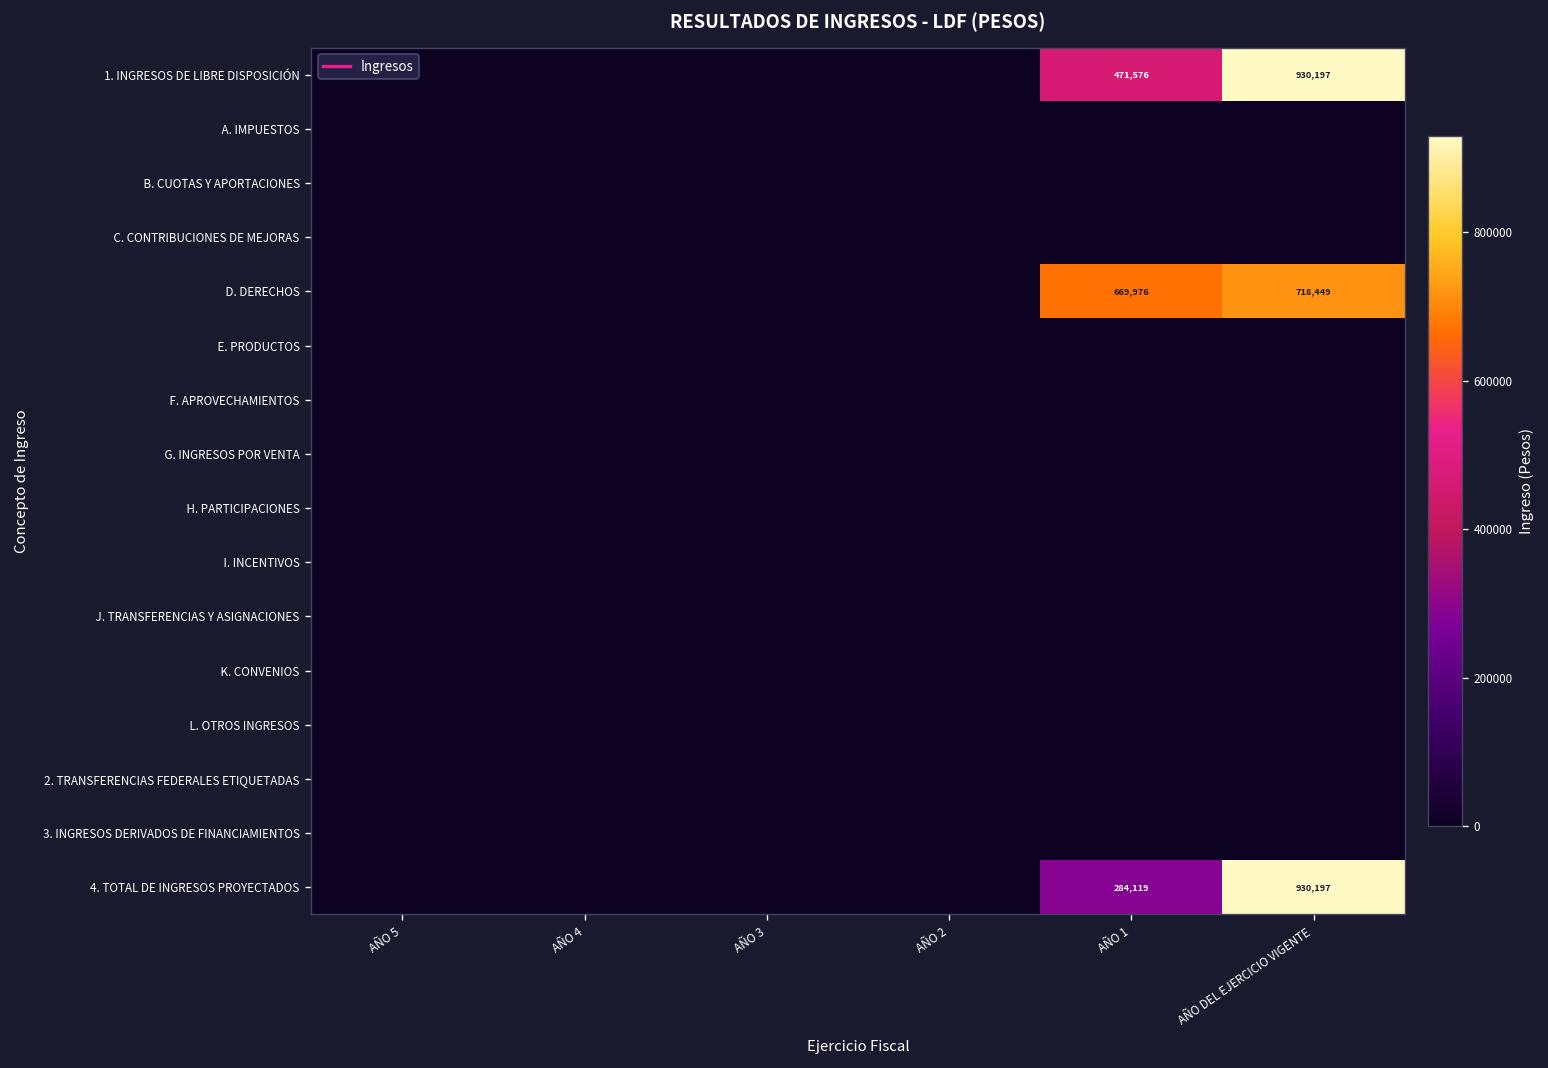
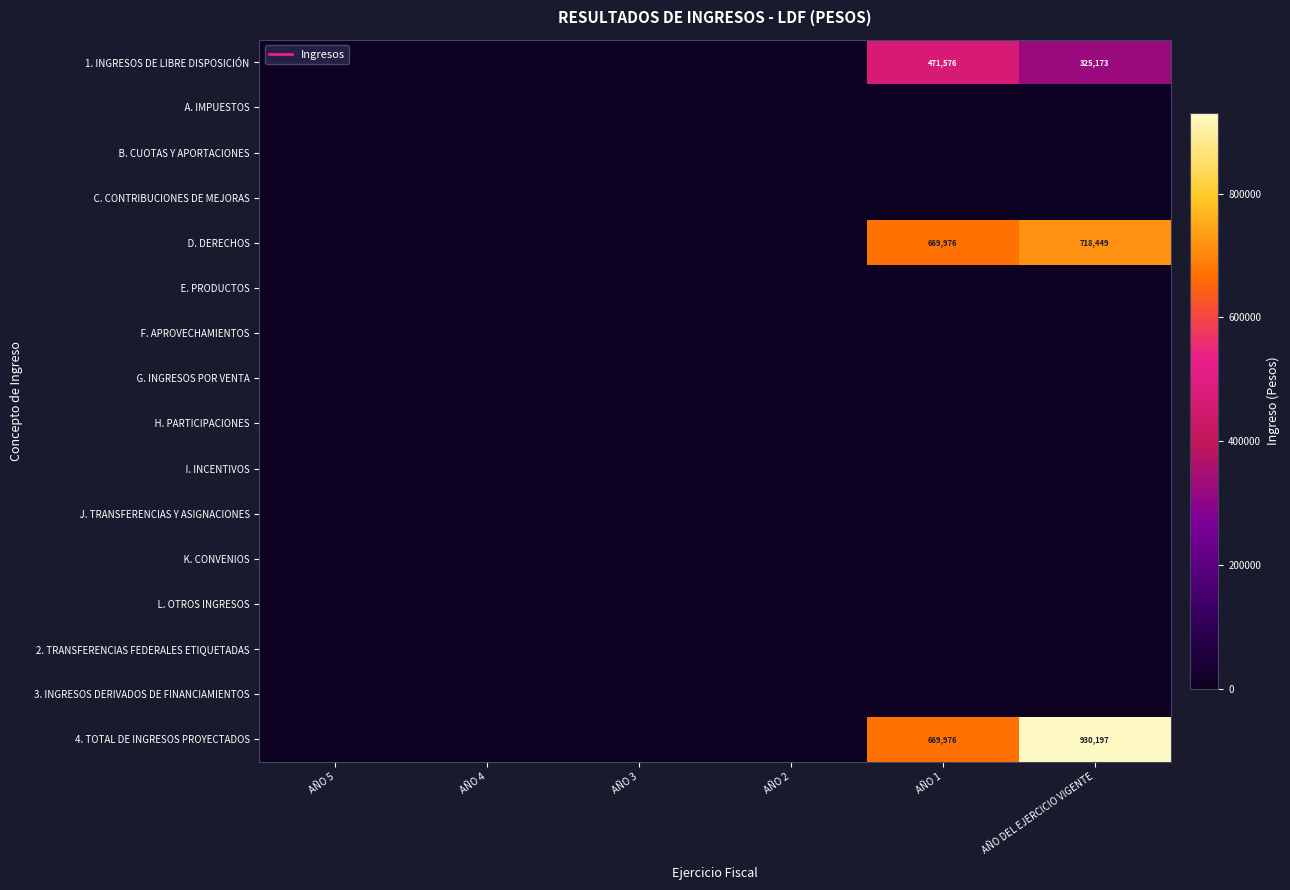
1. INGRESOS DE LIBRE DISPOSICIÓN, AÑO DEL EJERCICIO VIGENTE: 930,197 -> 325,173
4. TOTAL DE INGRESOS PROYECTADOS, AÑO 1: 284,119 -> 669,976
